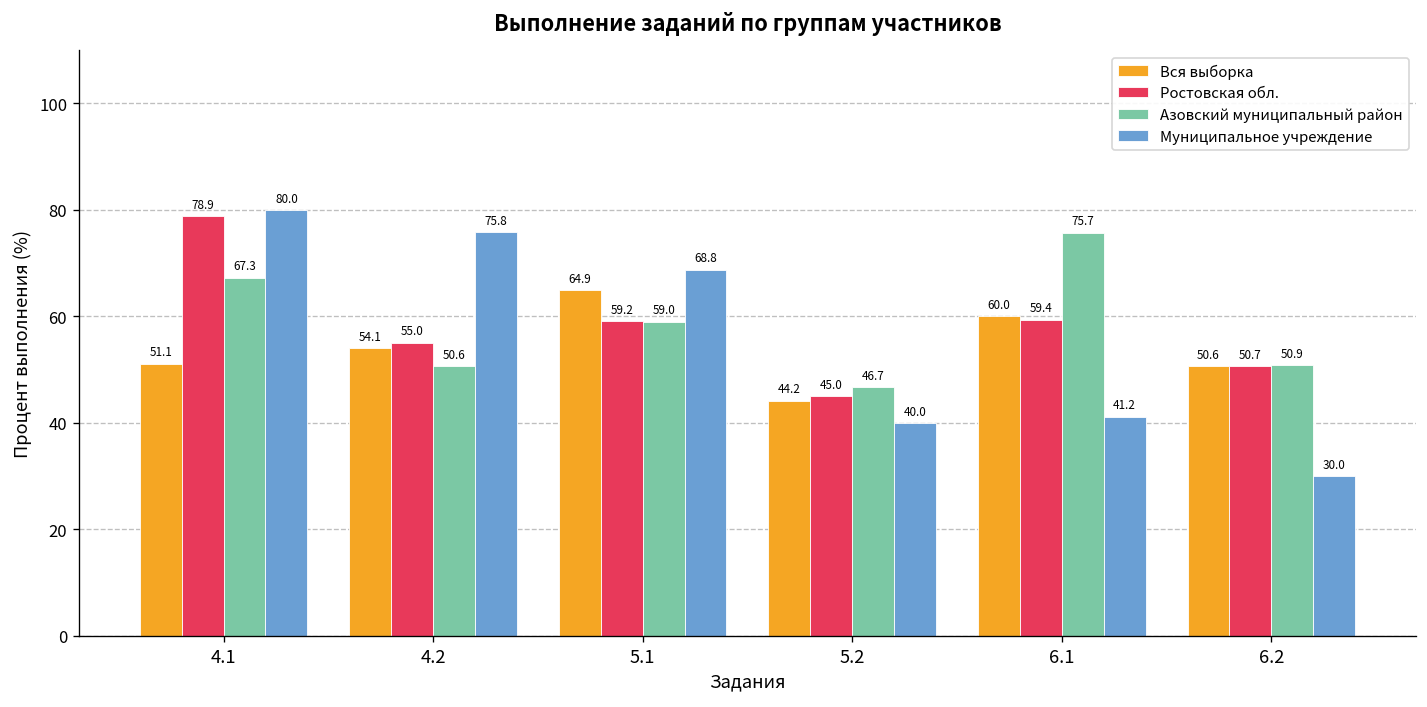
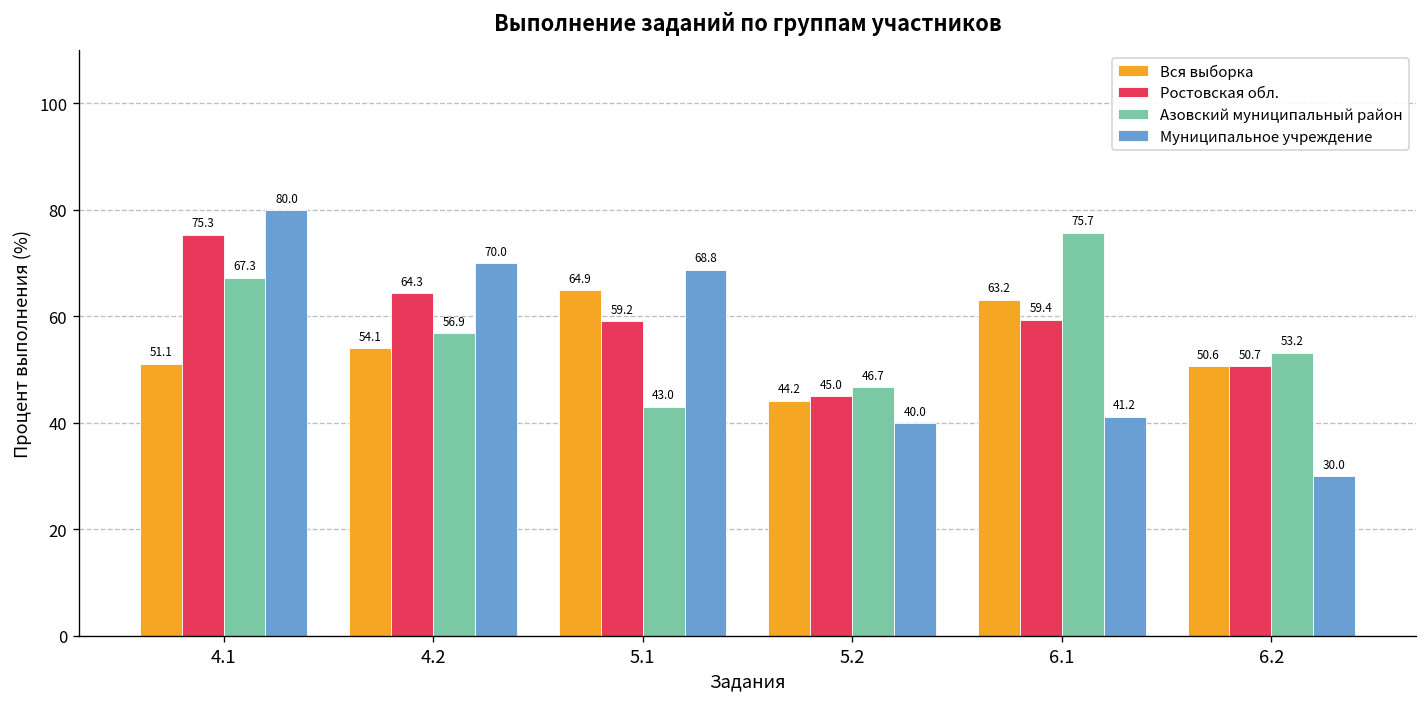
Ростовская обл., 4.1: 78.9 -> 75.3
Ростовская обл., 4.2: 55.0 -> 64.3
Азовский муниципальный район, 4.2: 50.6 -> 56.9
Муниципальное учреждение, 4.2: 75.8 -> 70.0
Азовский муниципальный район, 5.1: 59.0 -> 43.0
Вся выборка, 6.1: 60.0 -> 63.2
Азовский муниципальный район, 6.2: 50.9 -> 53.2
